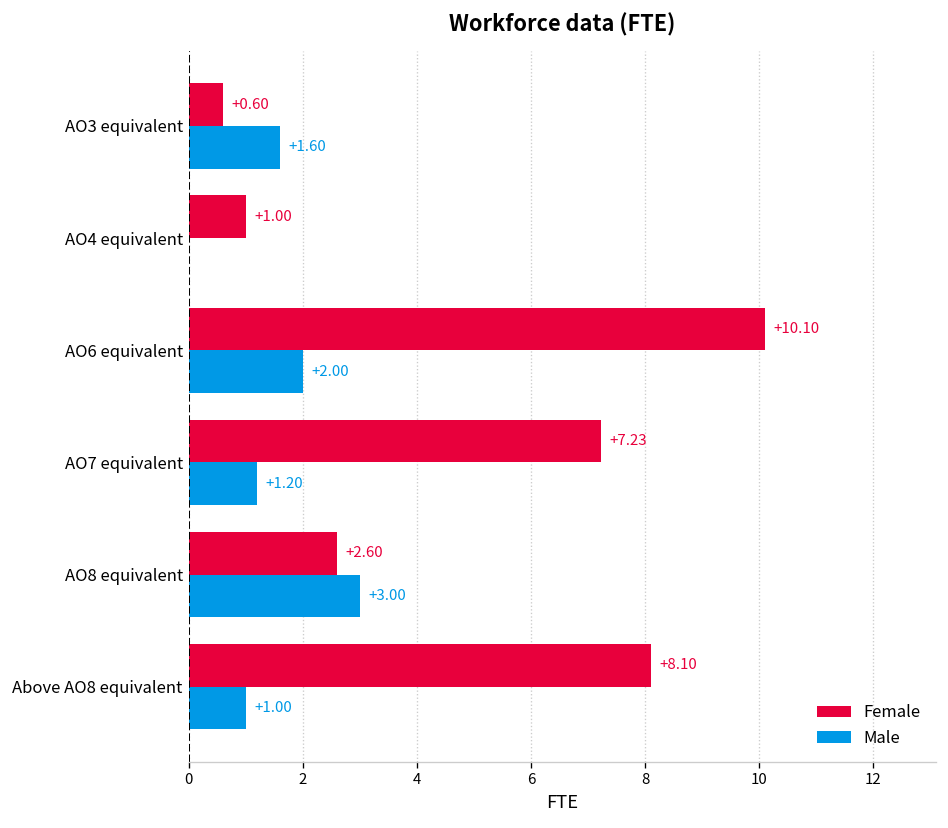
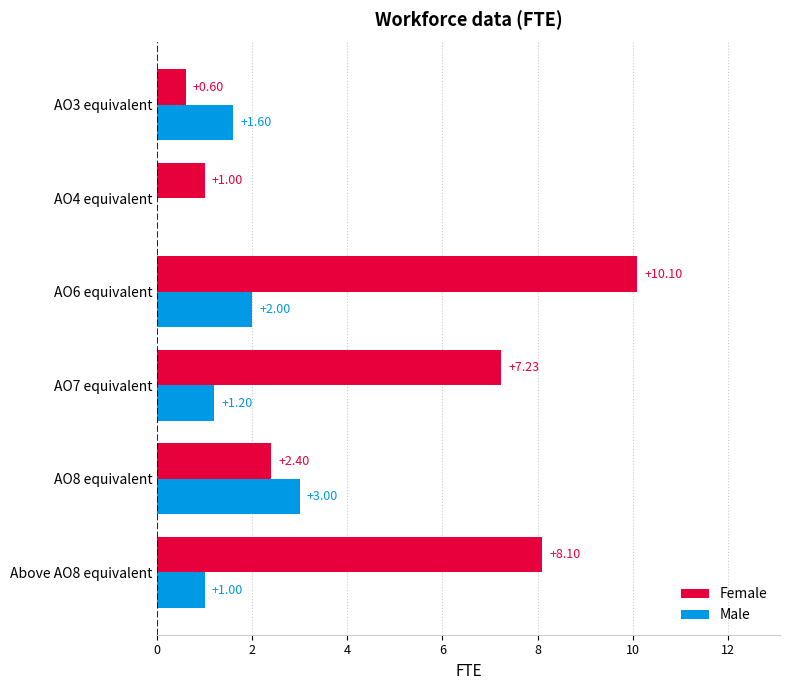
Female, AO8 equivalent: +2.60 -> +2.40
